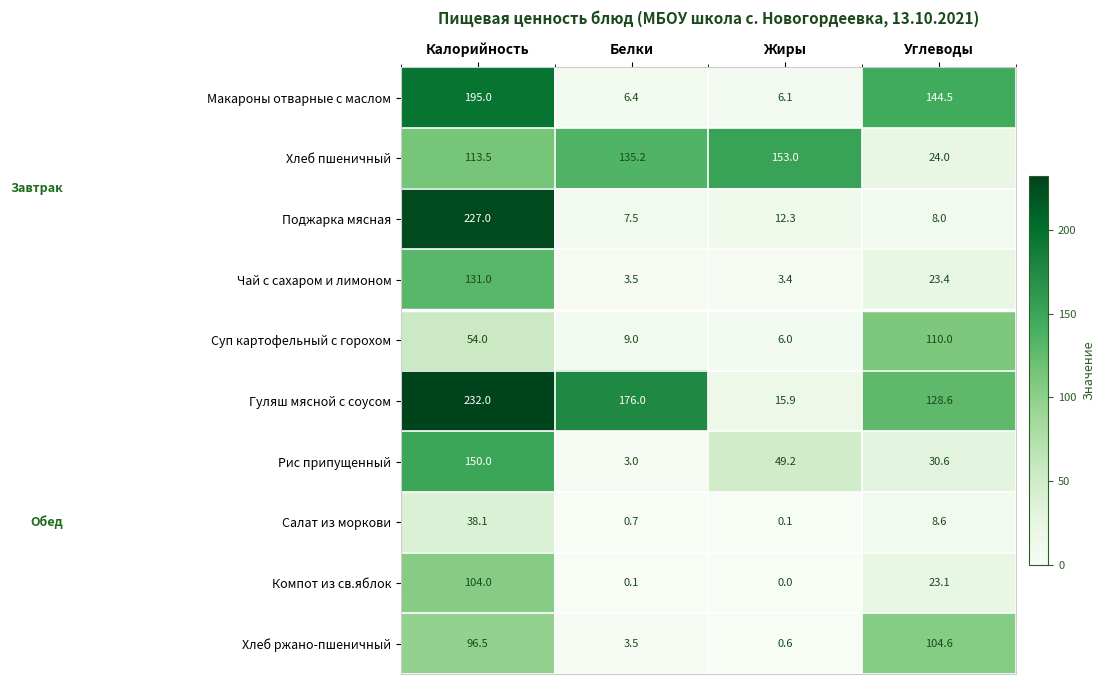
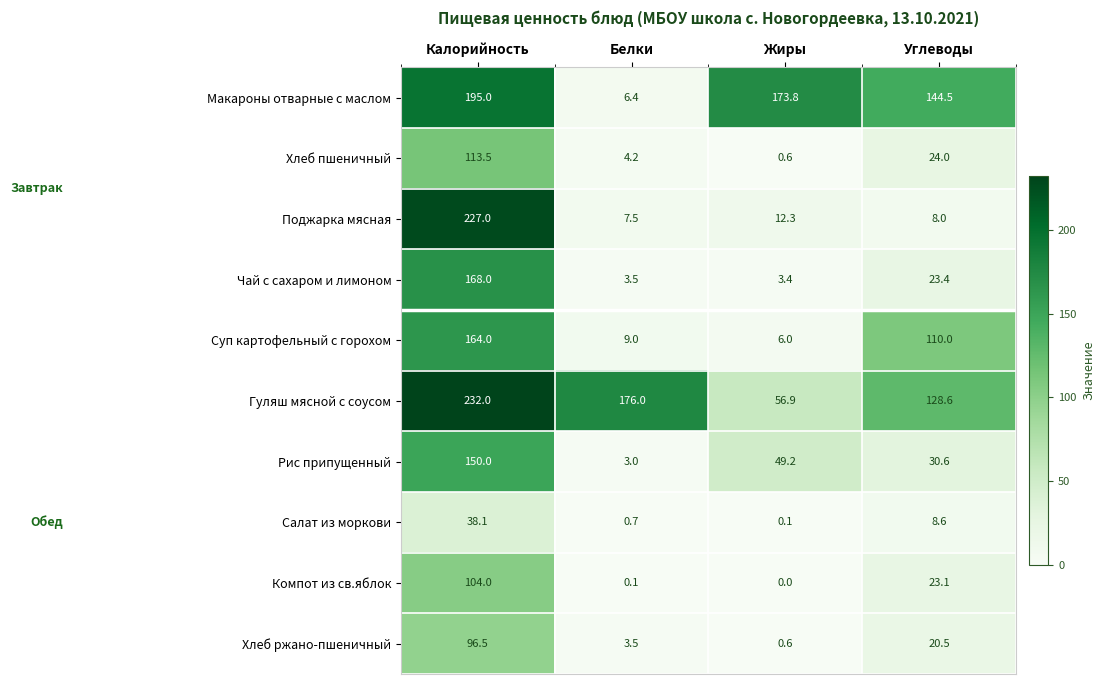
Макароны отварные с маслом, Жиры: 6.1 -> 173.8
Хлеб пшеничный, Белки: 135.2 -> 4.2
Хлеб пшеничный, Жиры: 153.0 -> 0.6
Чай с сахаром и лимоном, Калорийность: 131.0 -> 168.0
Суп картофельный с горохом, Калорийность: 54.0 -> 164.0
Гуляш мясной с соусом, Жиры: 15.9 -> 56.9
Хлеб ржано-пшеничный, Углеводы: 104.6 -> 20.5
